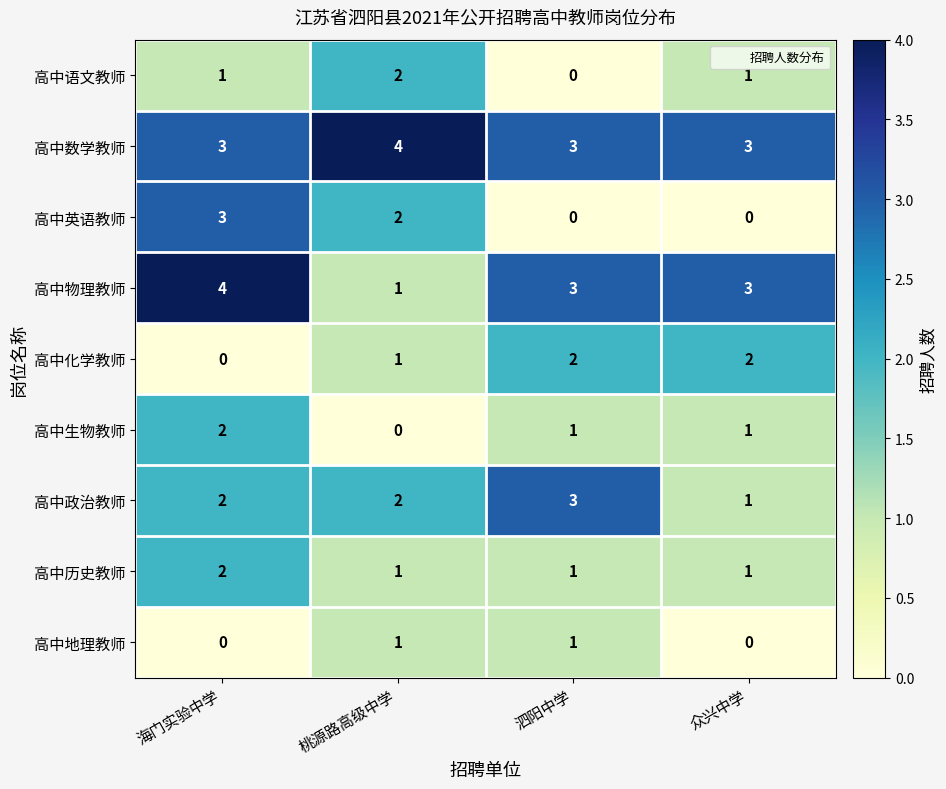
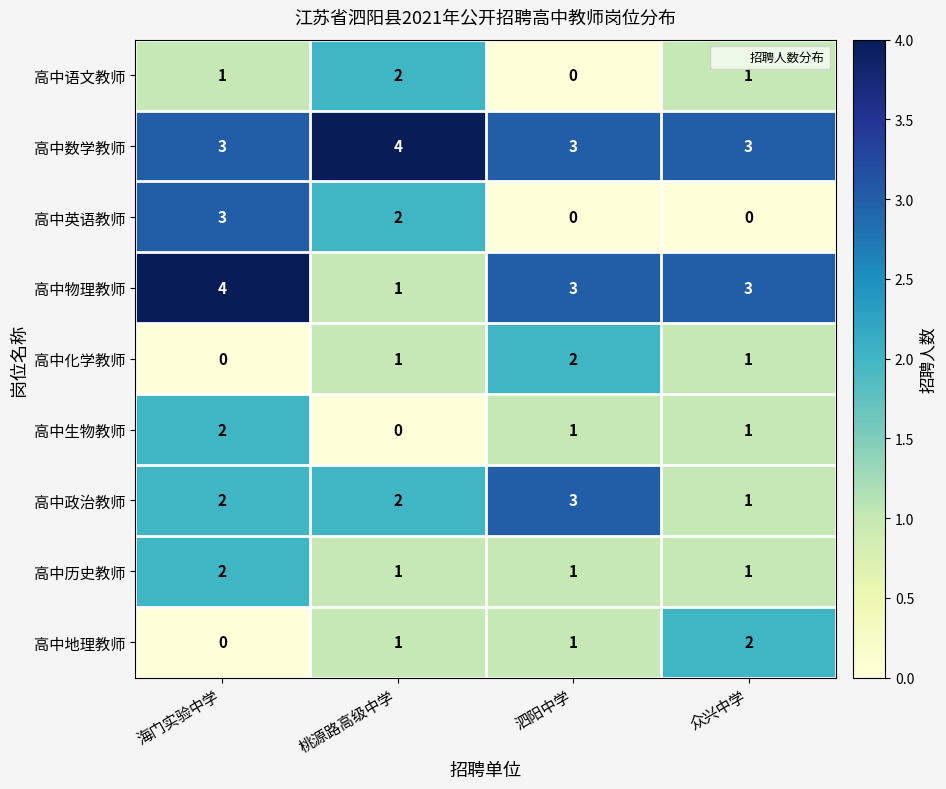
高中化学教师, 众兴中学: 2 -> 1
高中地理教师, 众兴中学: 0 -> 2
